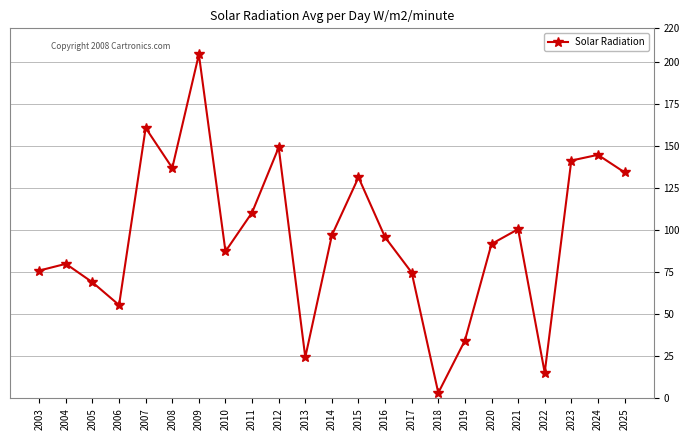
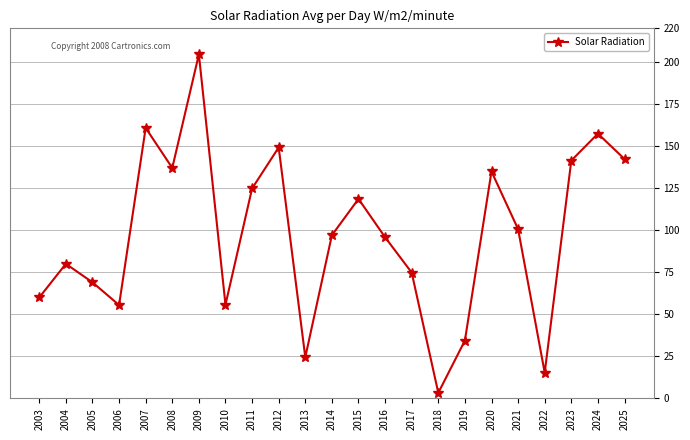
2003: 76 -> 60
2010: 87 -> 56
2011: 111 -> 125
2015: 131 -> 119
2020: 92 -> 135
2024: 145 -> 157
2025: 134 -> 142
